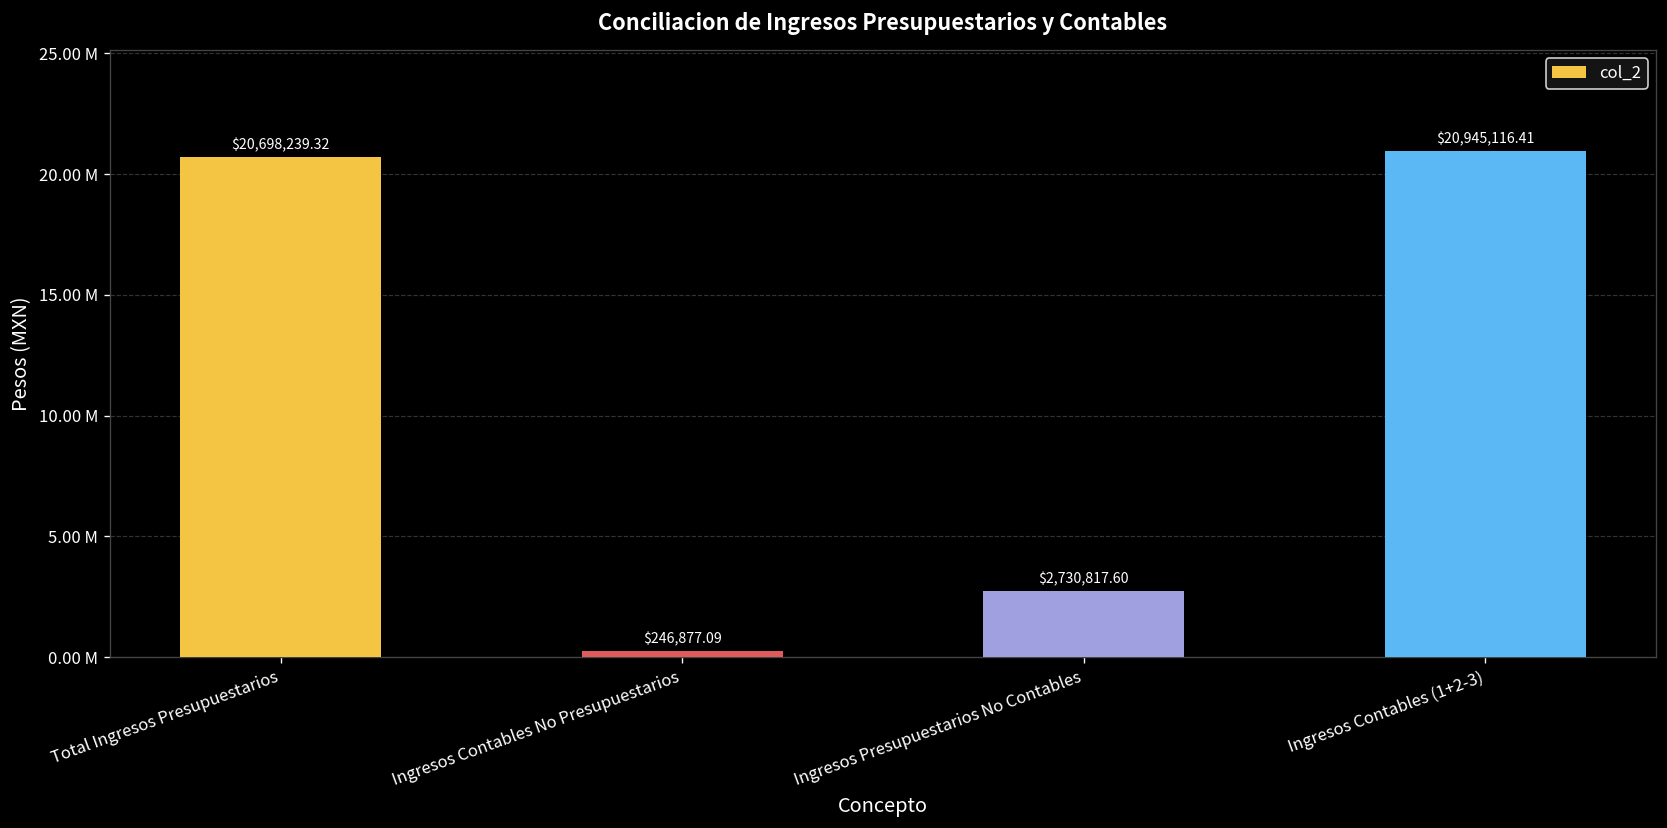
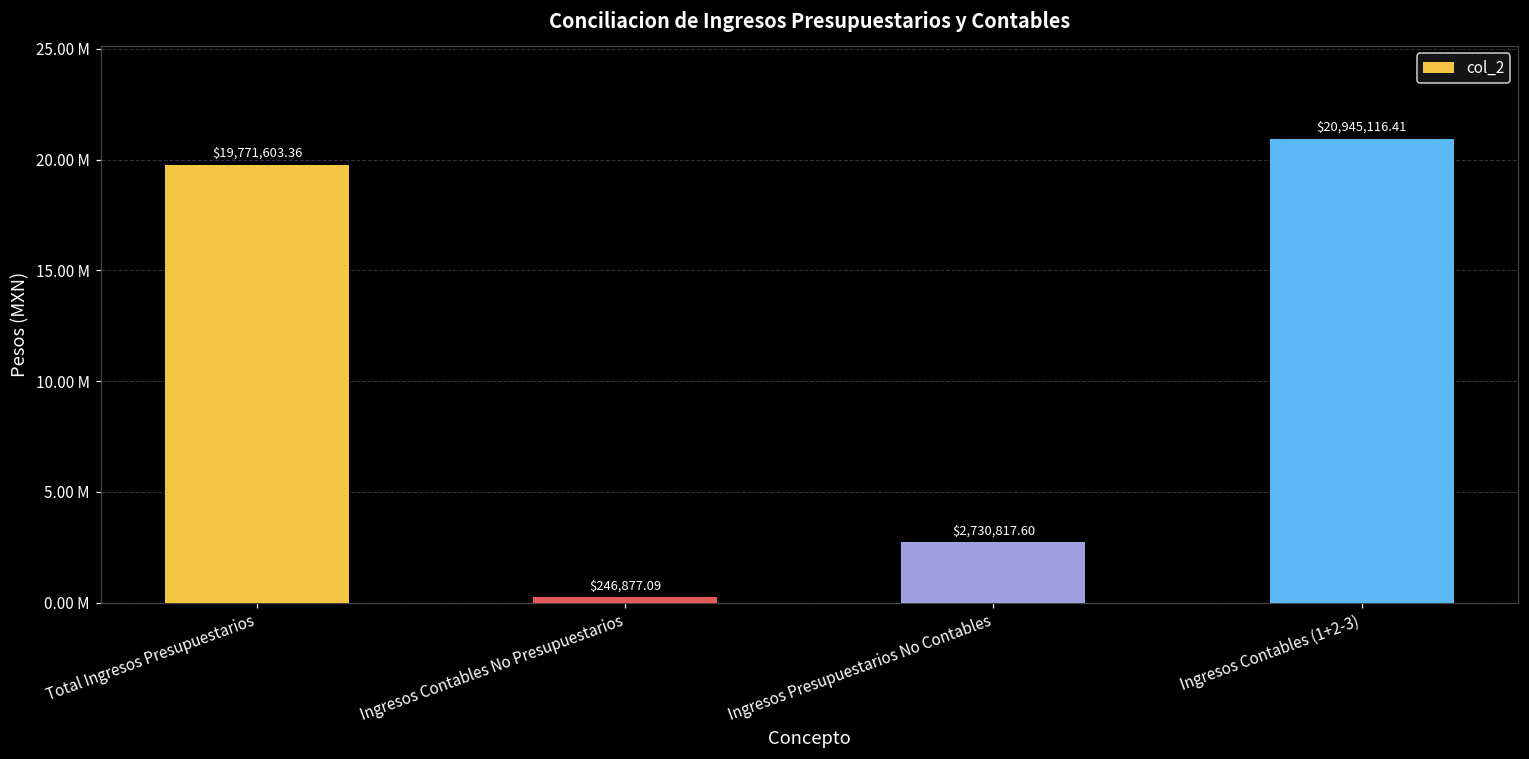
Total Ingresos Presupuestarios: $20,698,239.32 -> $19,771,603.36
